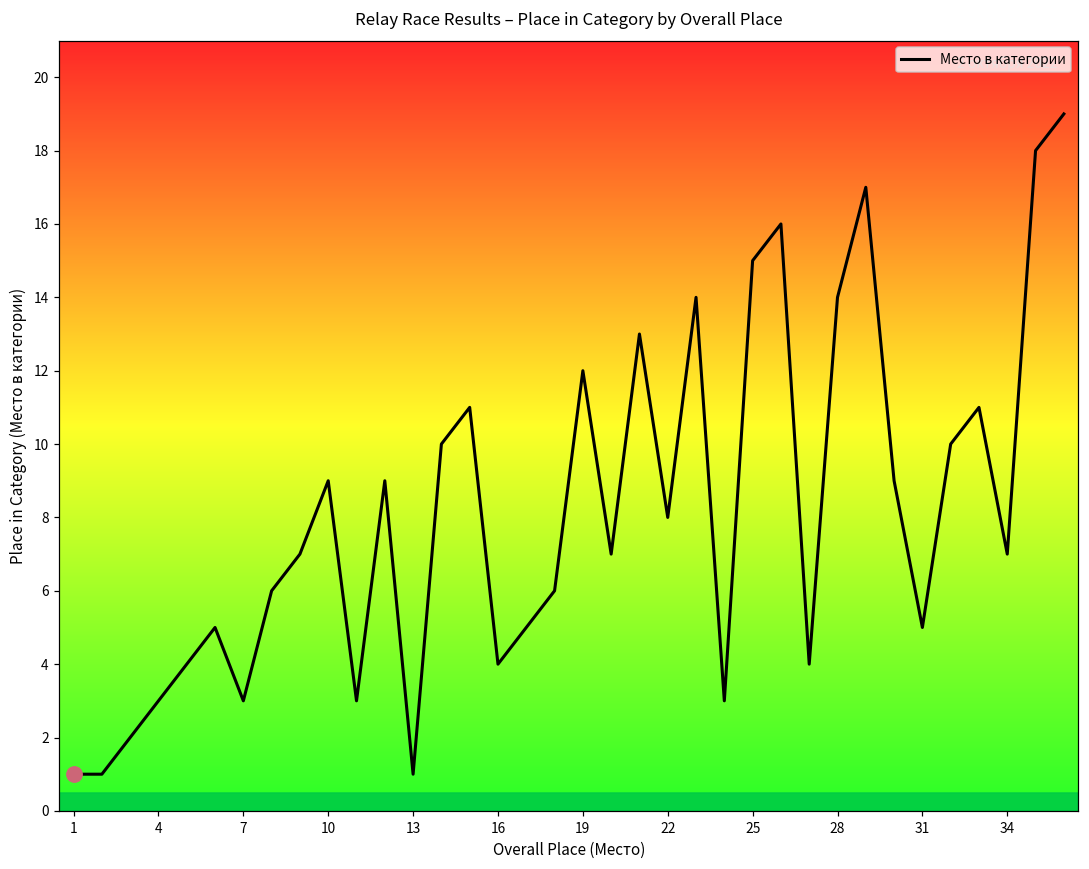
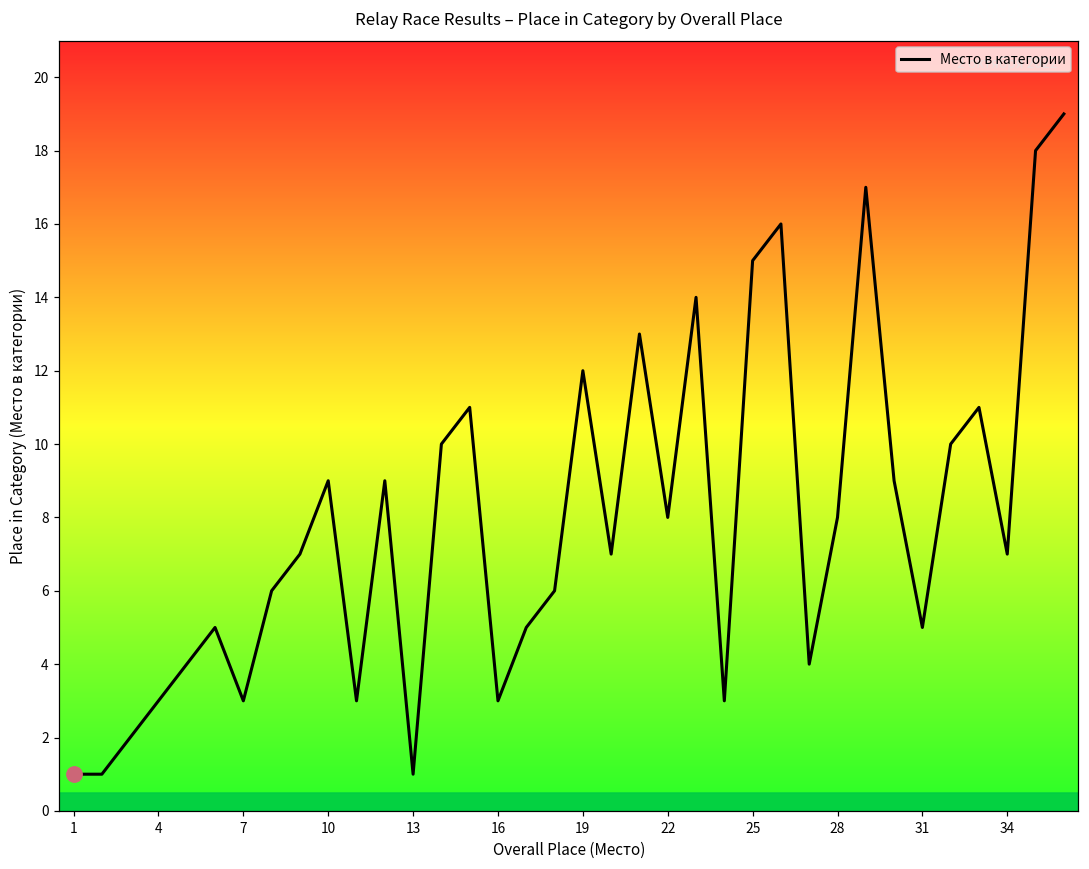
Место в категории, 16: 4 -> 3
Место в категории, 28: 14 -> 8
